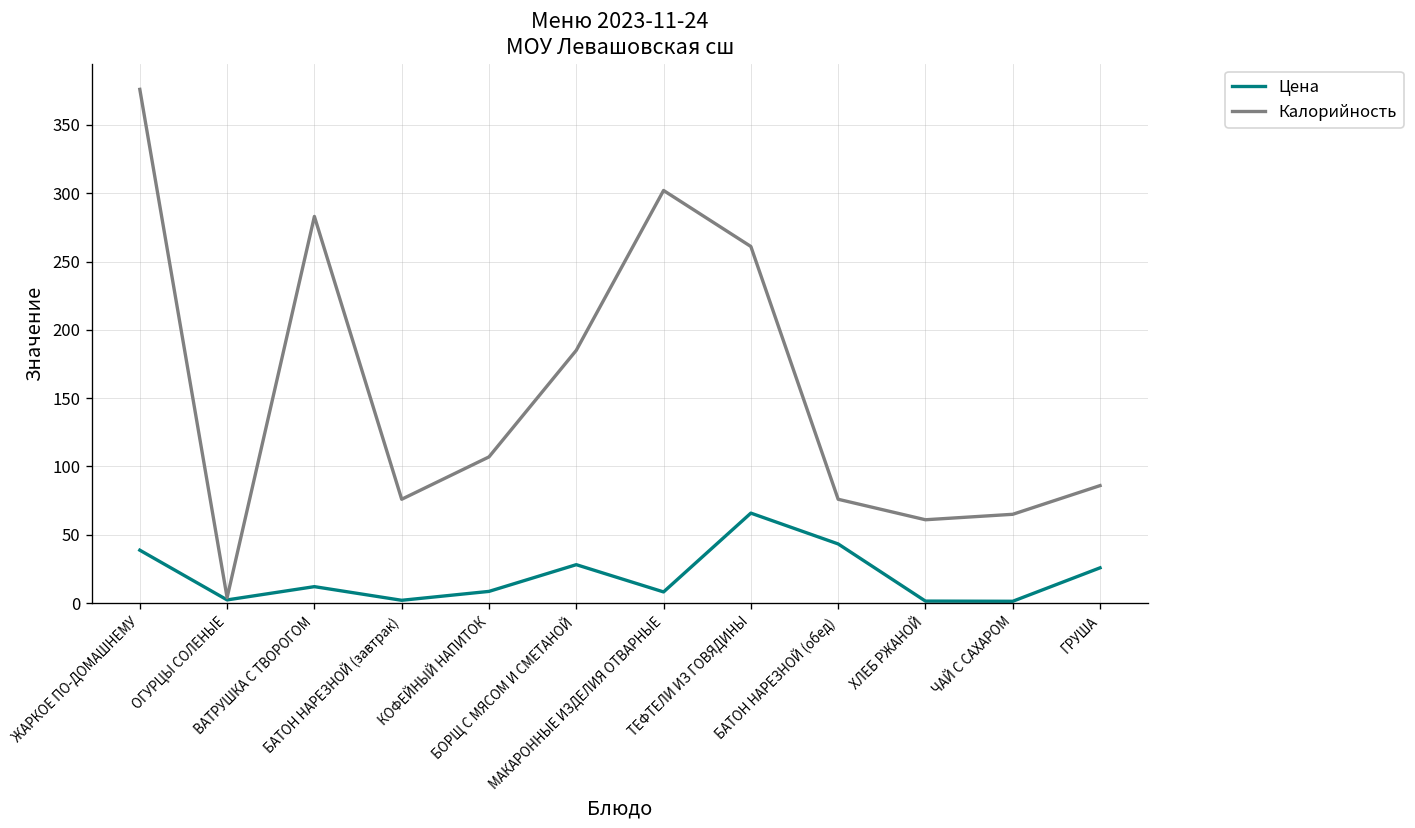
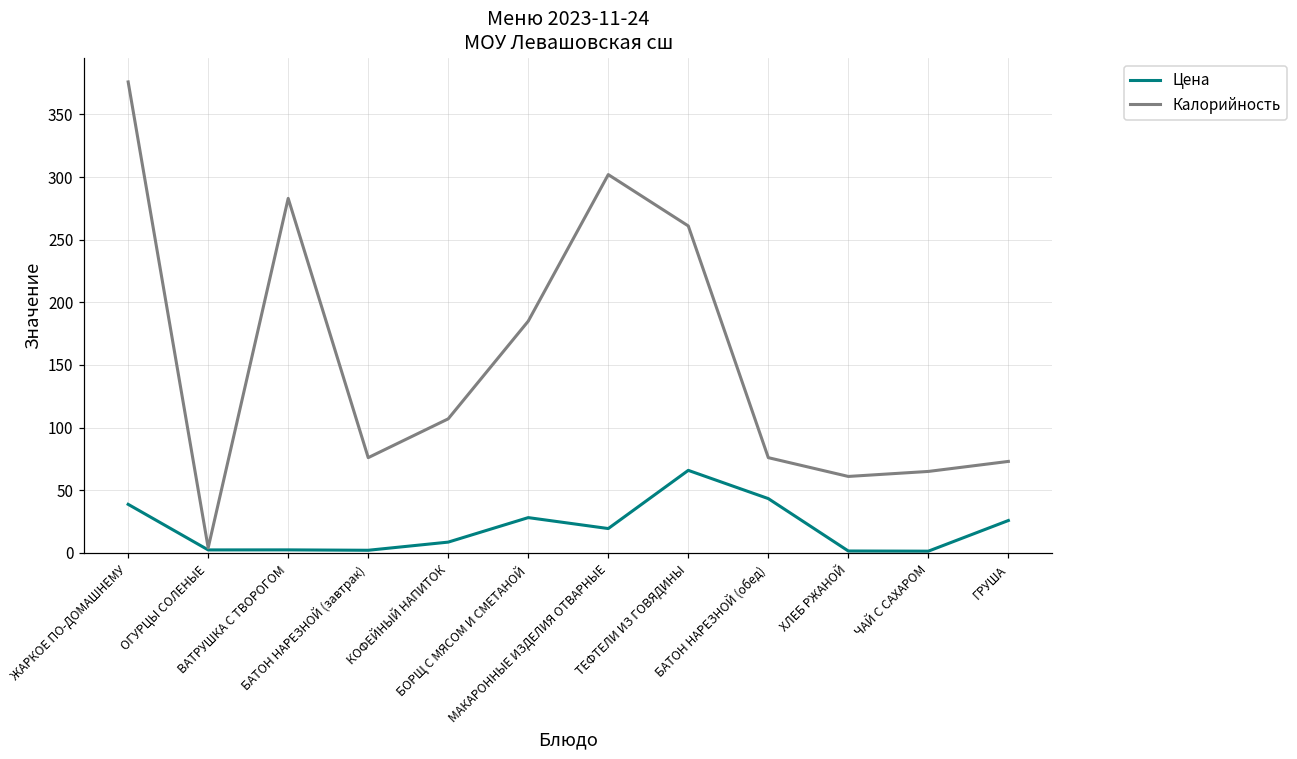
Цена, ВАТРУШКА С ТВОРОГОМ: 12 -> 2
Цена, МАКАРОННЫЕ ИЗДЕЛИЯ ОТВАРНЫЕ: 8 -> 19
Калорийность, ГРУША: 86 -> 73
